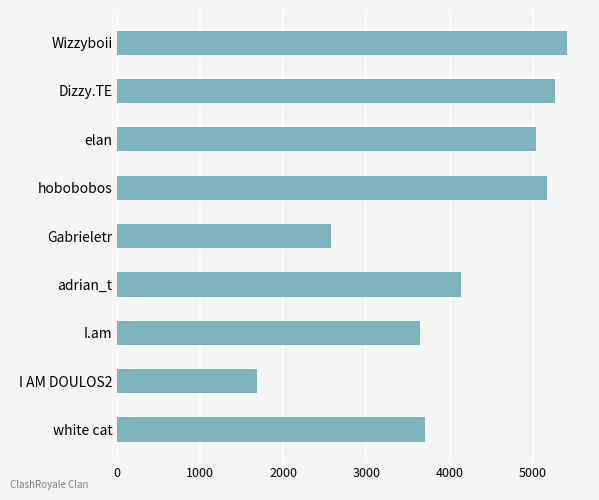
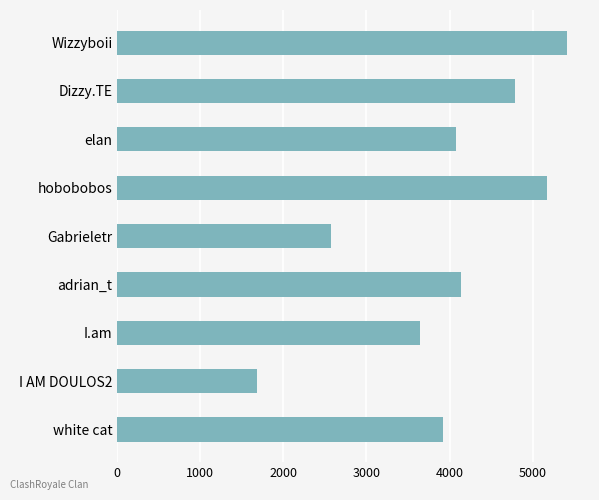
Dizzy.TE: 5300 -> 4800
elan: 5000 -> 4100
white cat: 3700 -> 3900
